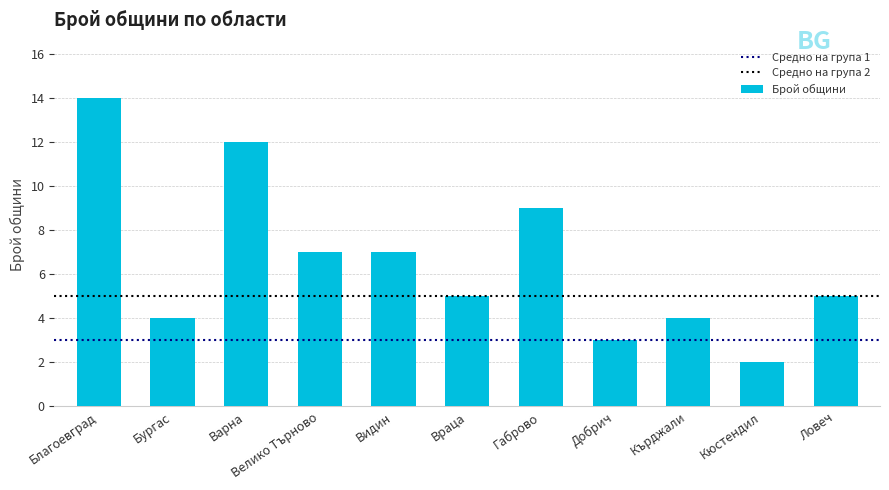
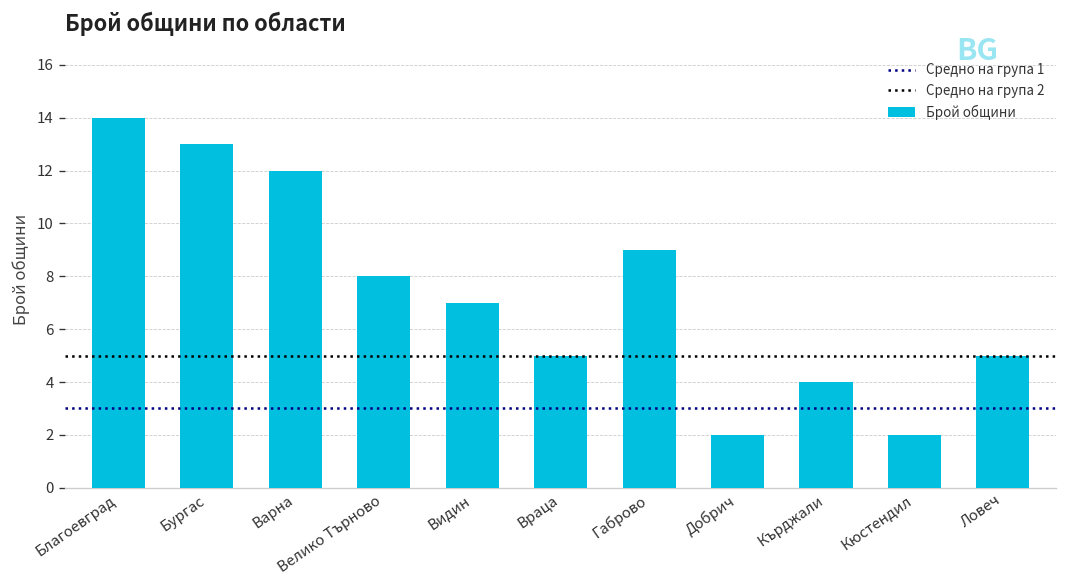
Бургас: 4 -> 13
Велико Търново: 7 -> 8
Добрич: 3 -> 2
